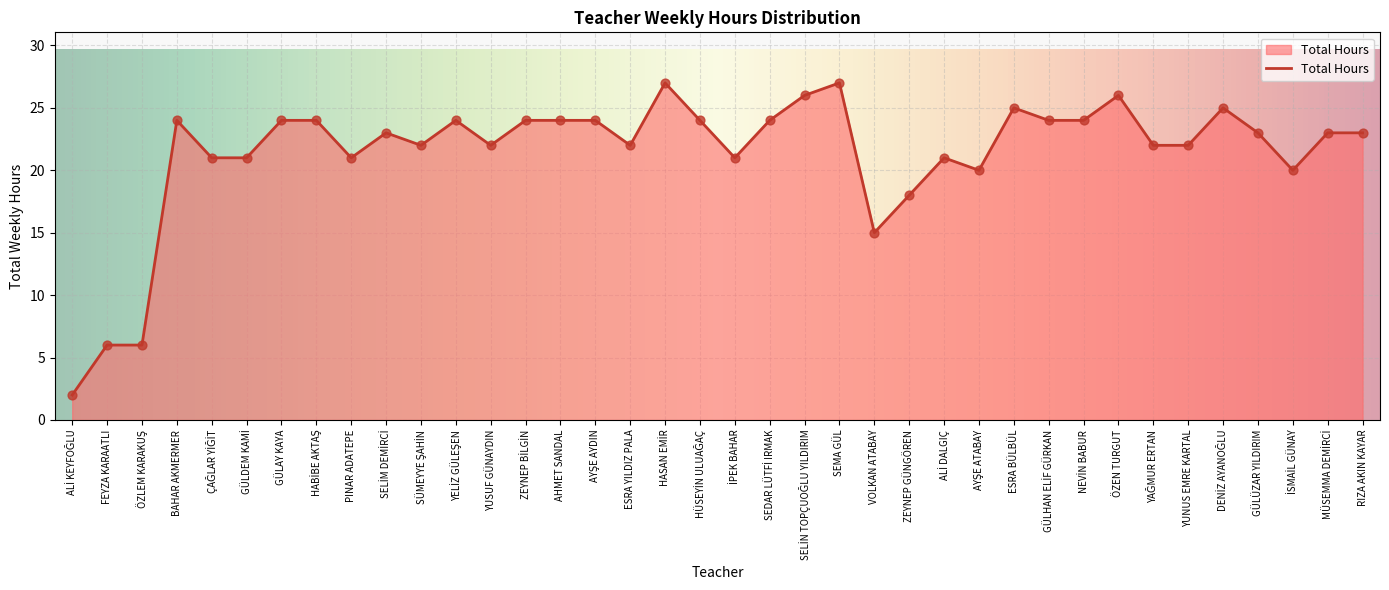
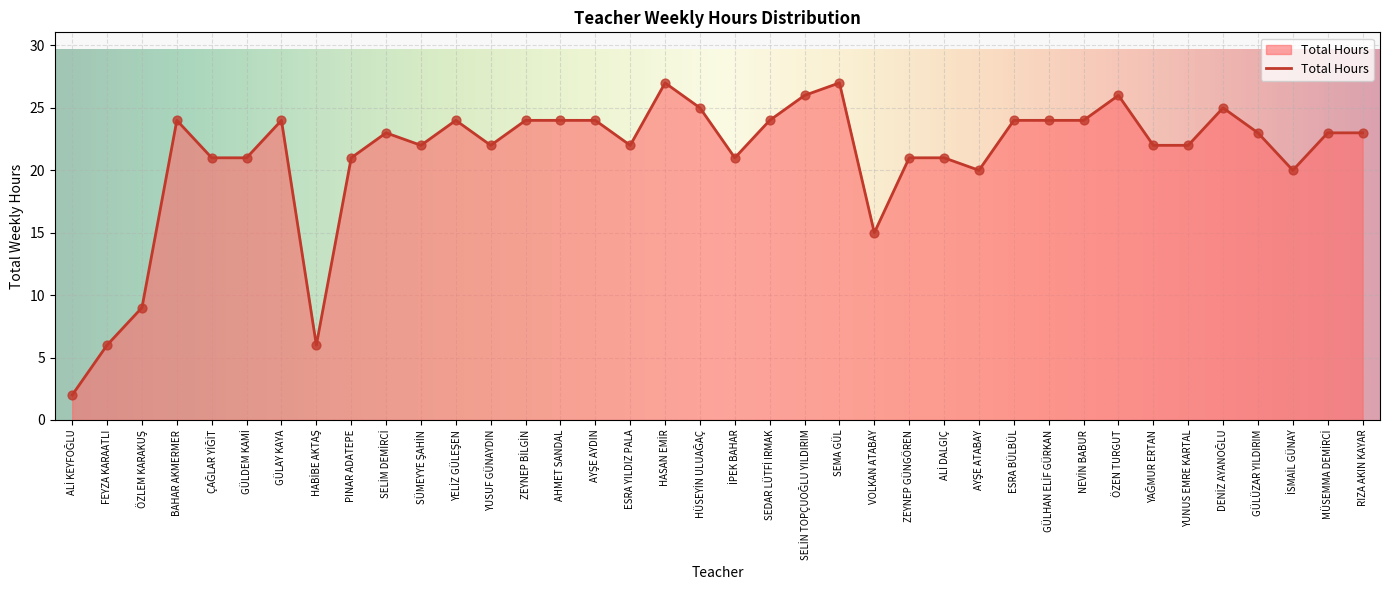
ÖZLEM KARAKUŞ: 6 -> 9
HABİBE AKTAŞ: 24 -> 6
HÜSEYİN ULUAĞAÇ: 24 -> 25
ZEYNEP GÜNGÖREN: 18 -> 21
ESRA BÜLBÜL: 25 -> 24
